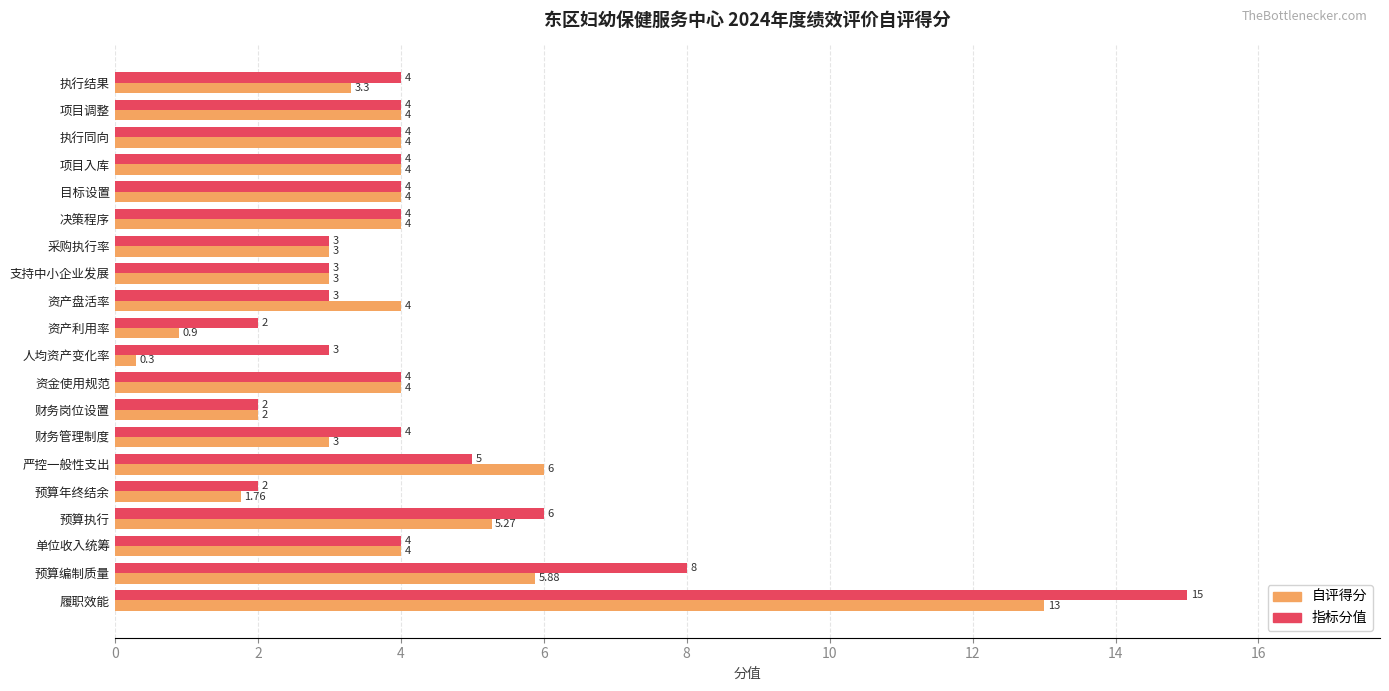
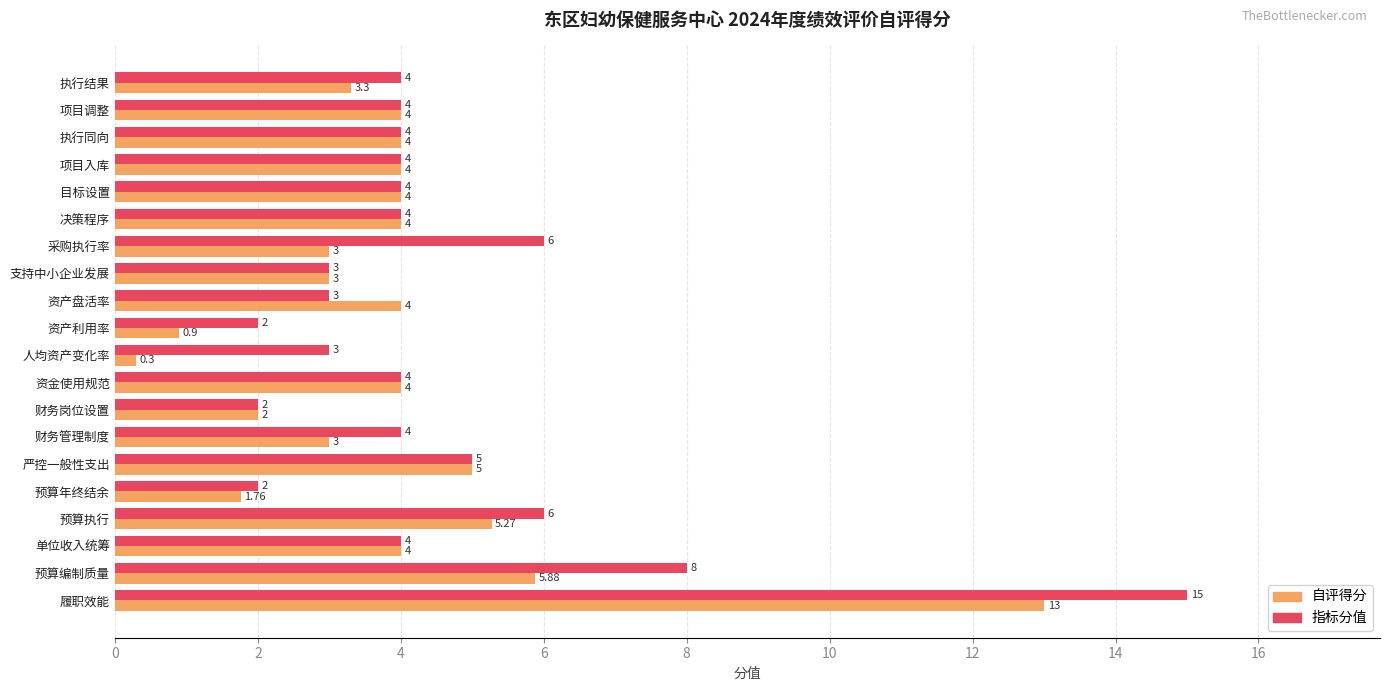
指标分值, 采购执行率: 3 -> 6
自评得分, 严控一般性支出: 6 -> 5
